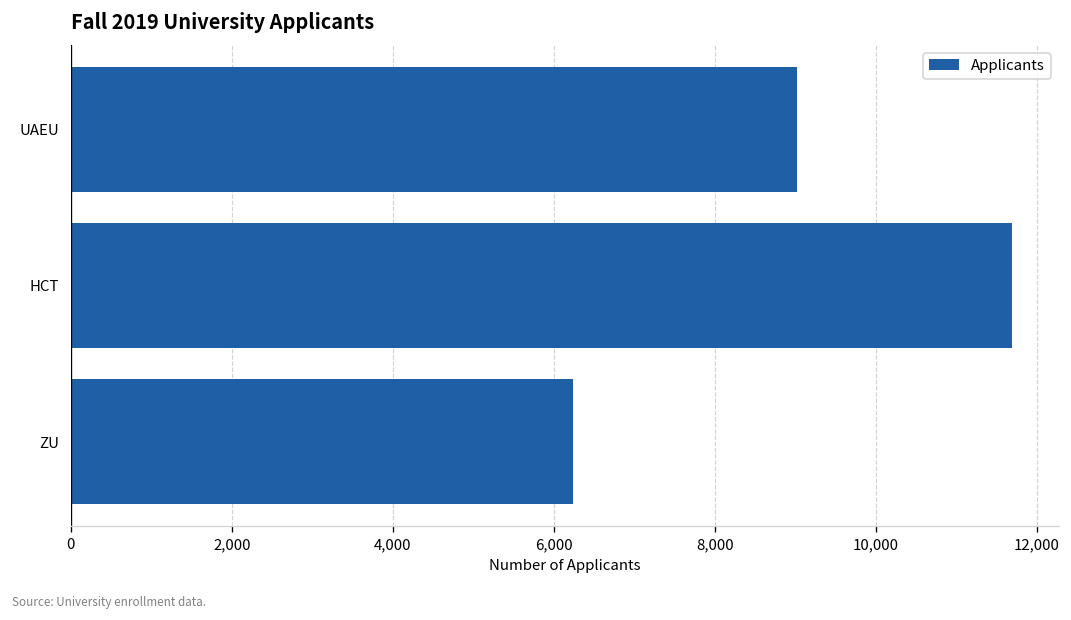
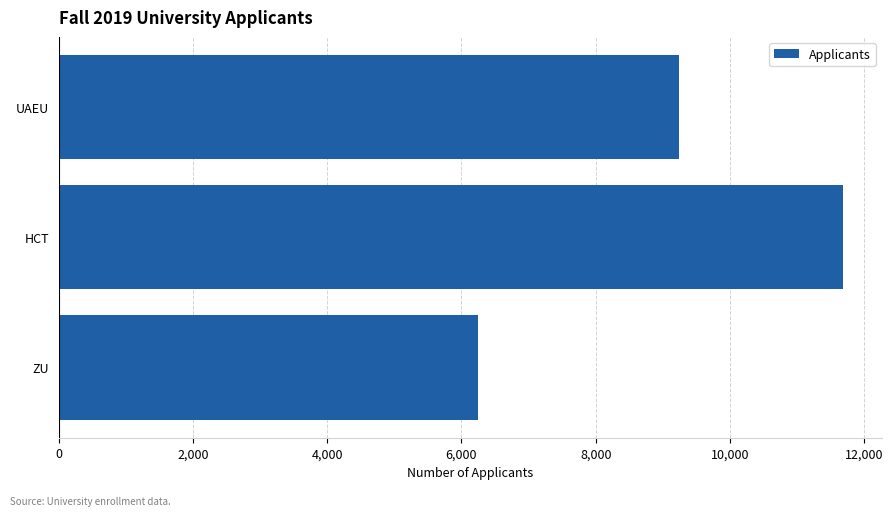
UAEU: 9,000 -> 9,200
